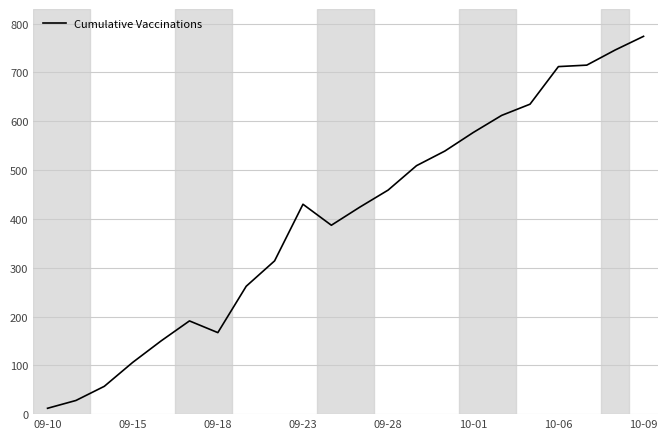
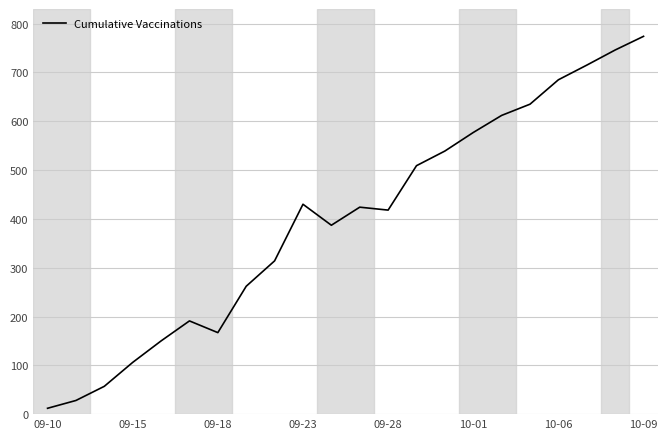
09-28: 460 -> 420
10-06: 710 -> 690
